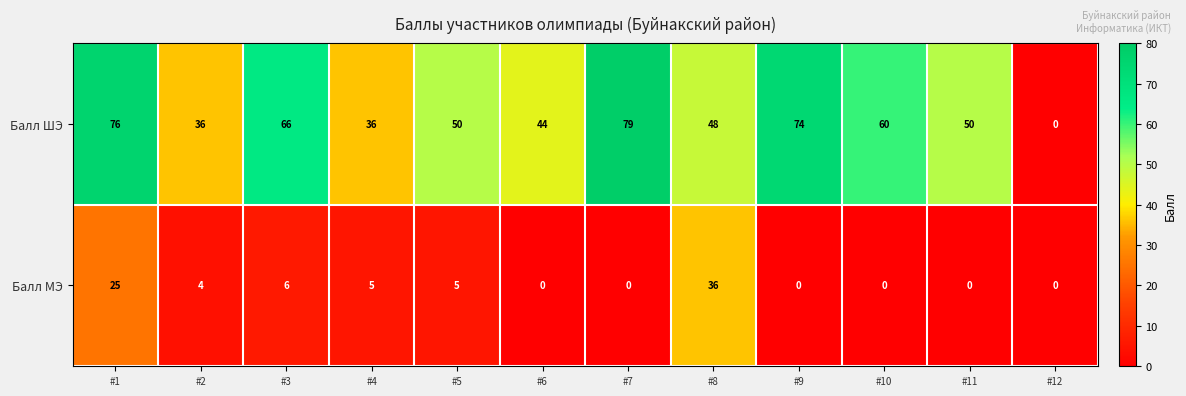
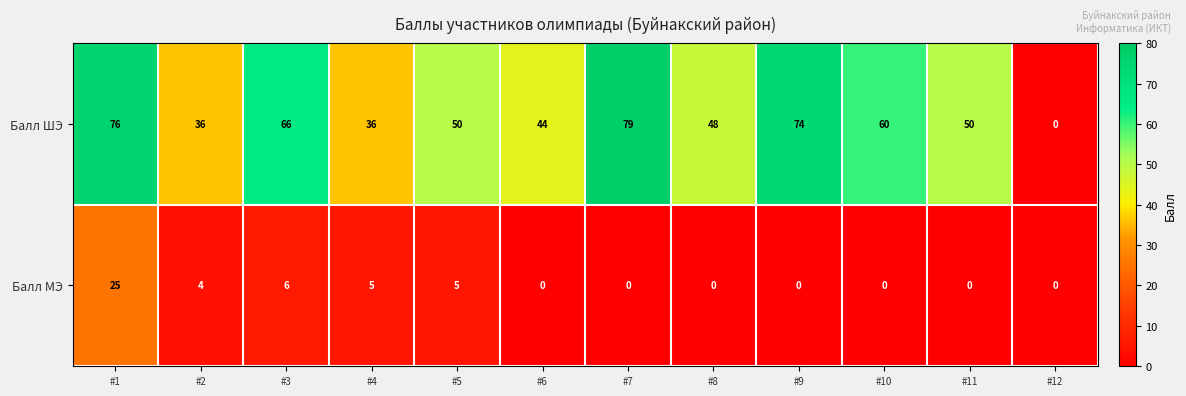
Балл МЭ, #8: 36 -> 0
